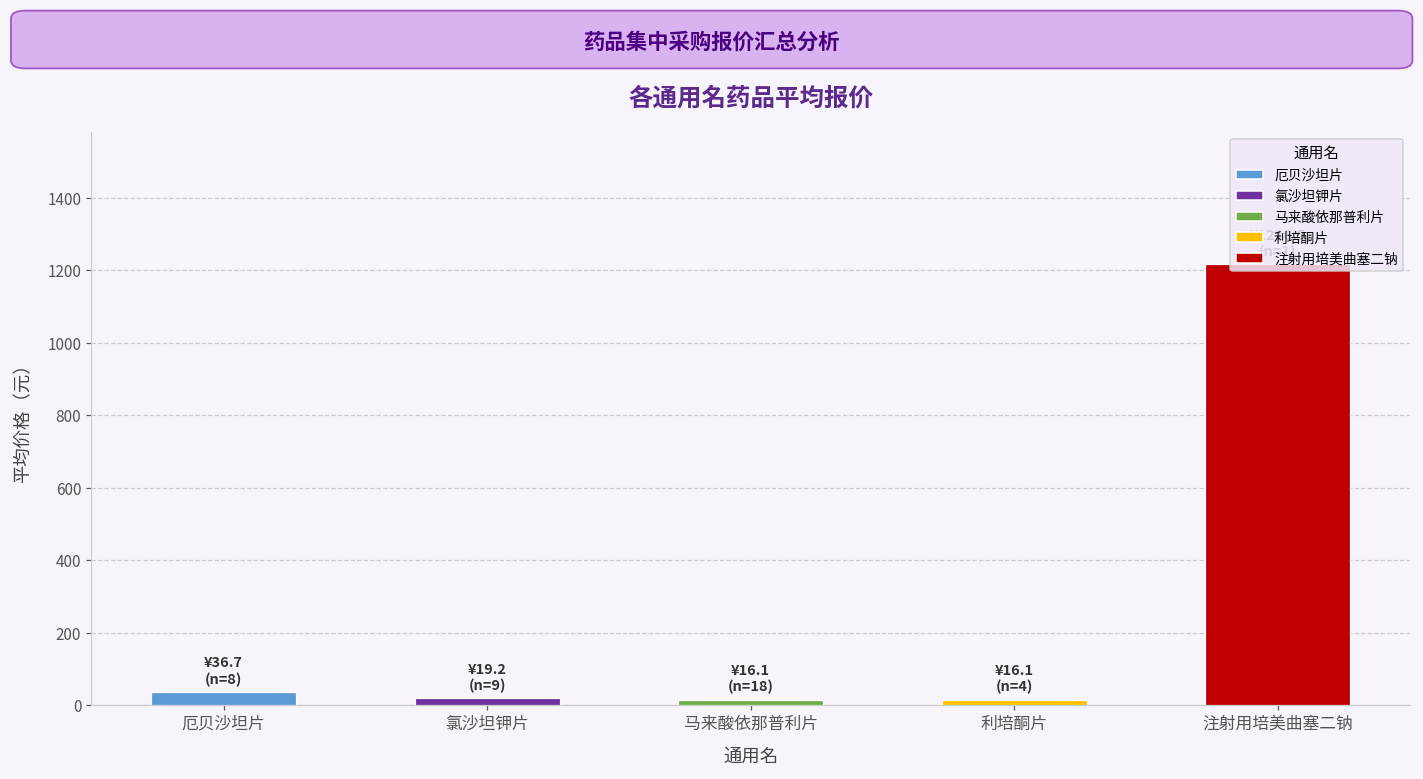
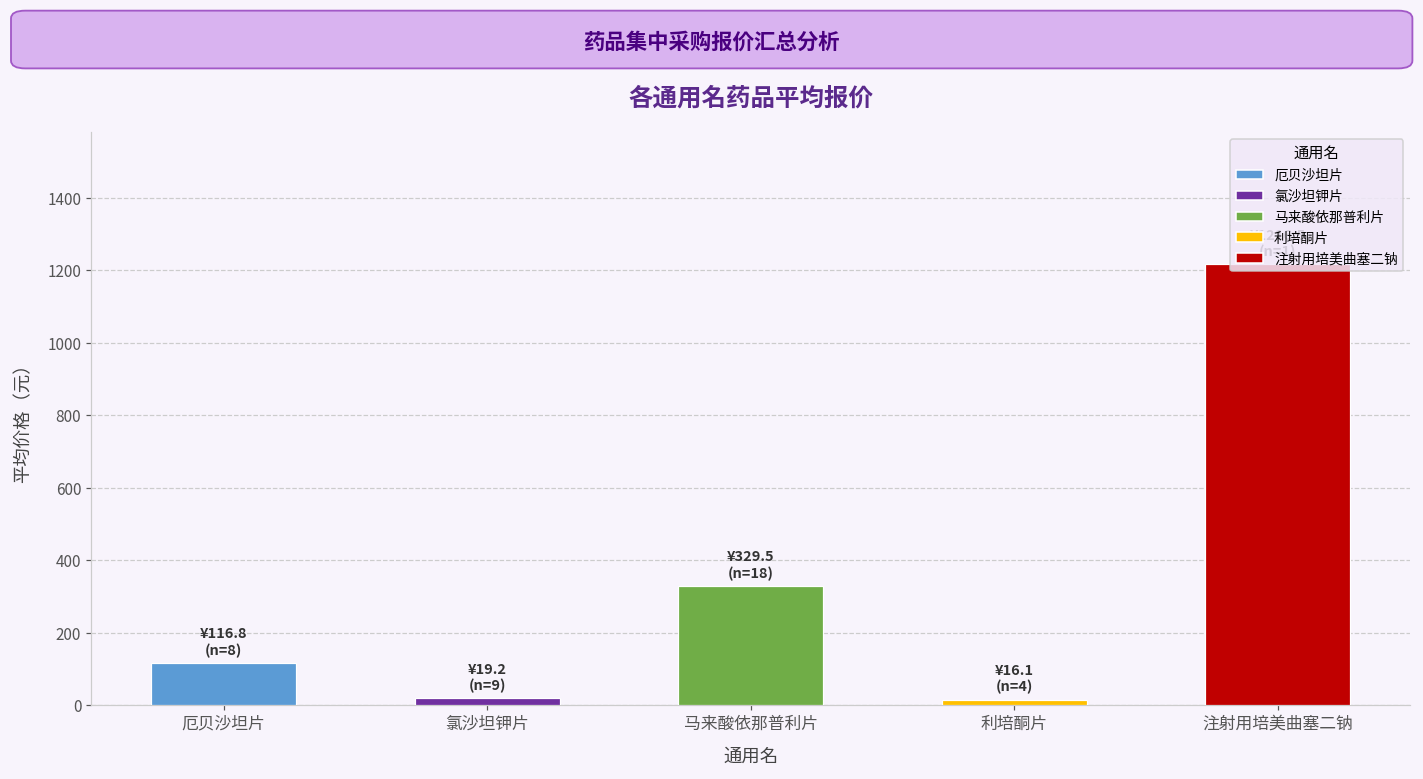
厄贝沙坦片: ¥36.7 -> ¥116.8
马来酸依那普利片: ¥16.1 -> ¥329.5
